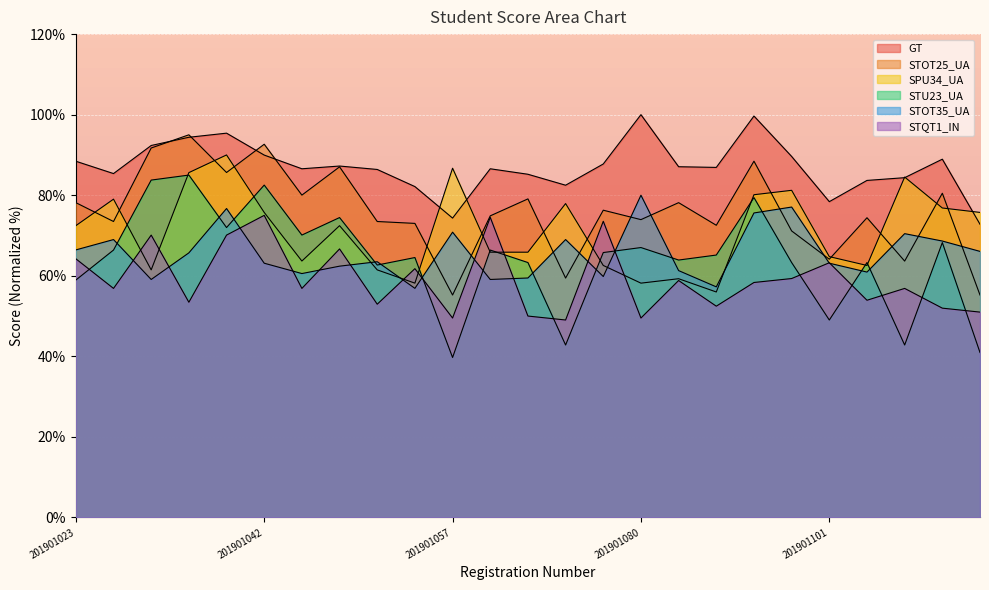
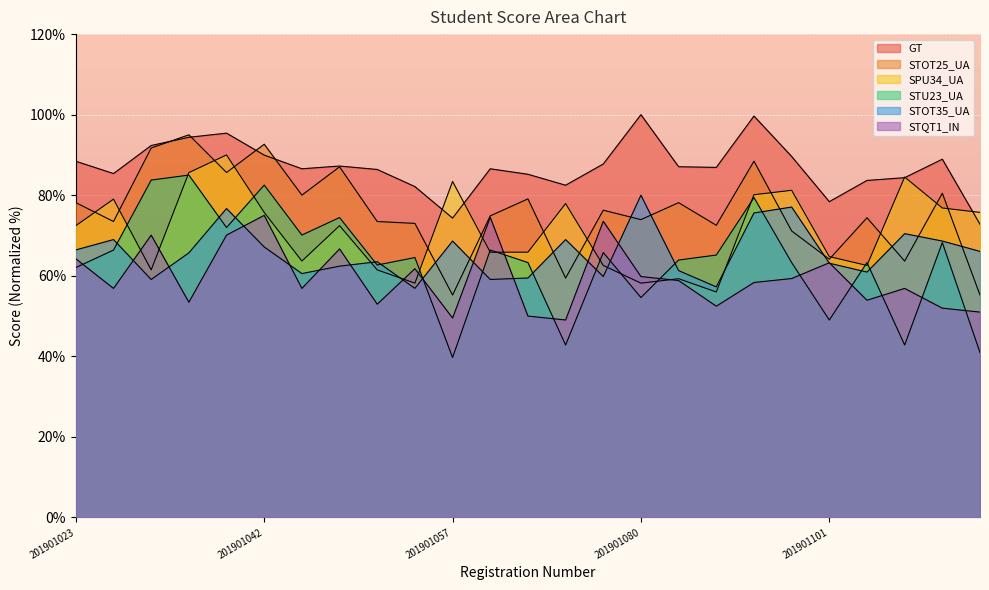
STU23_UA, 201901023: 59% -> 62%
STOT35_UA, 201901042: 63% -> 67%
SPU34_UA, 201901057: 87% -> 83%
STOT35_UA, 201901057: 71% -> 69%
STU23_UA, 201901080: 67% -> 55%
STQT1_IN, 201901080: 50% -> 60%
